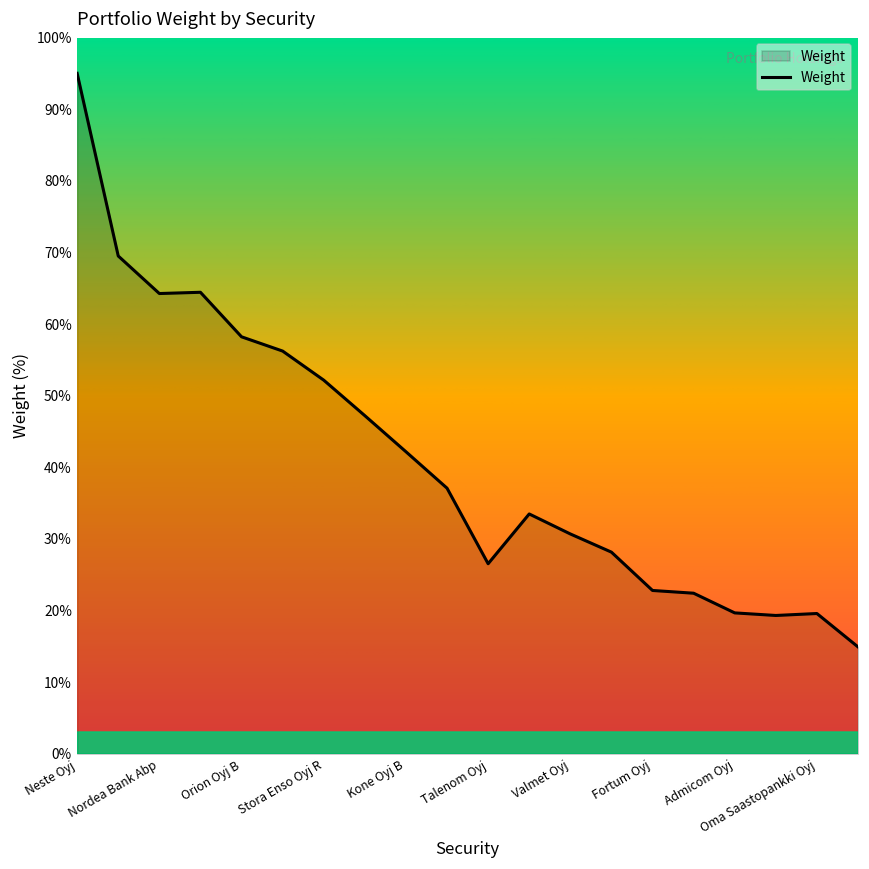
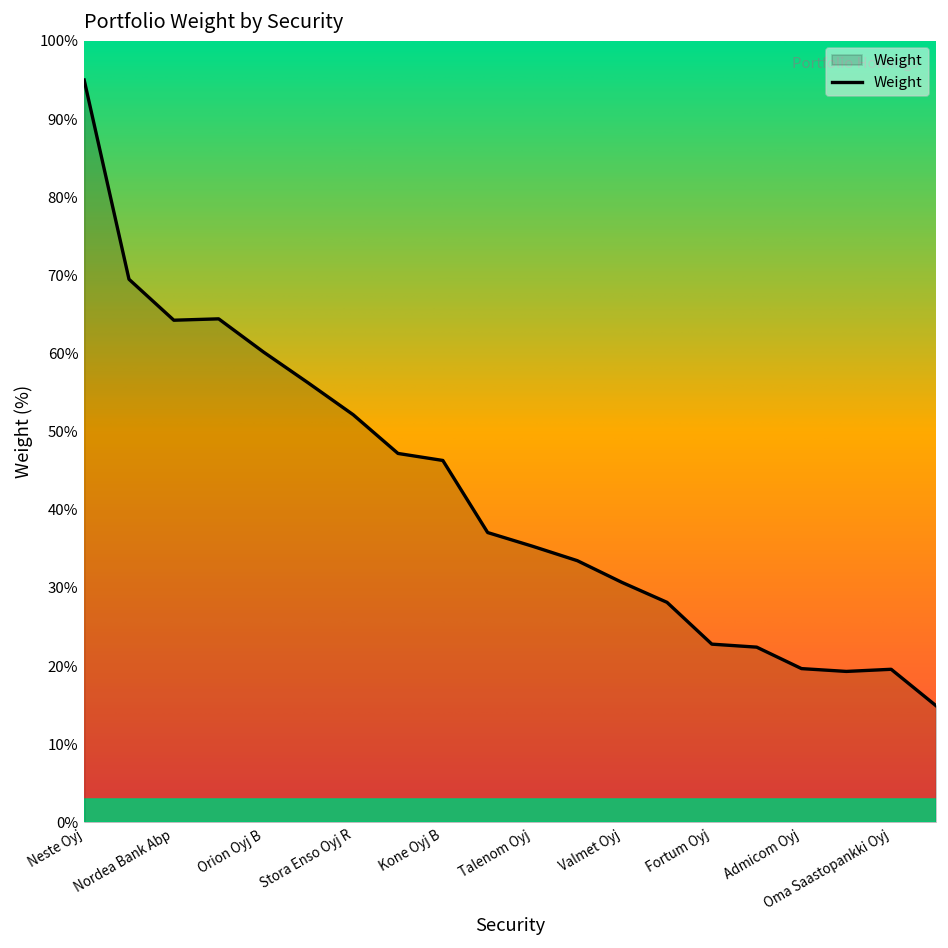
Orion Oyj B: 58% -> 60%
Kone Oyj B: 42% -> 46%
Talenom Oyj: 27% -> 35%
